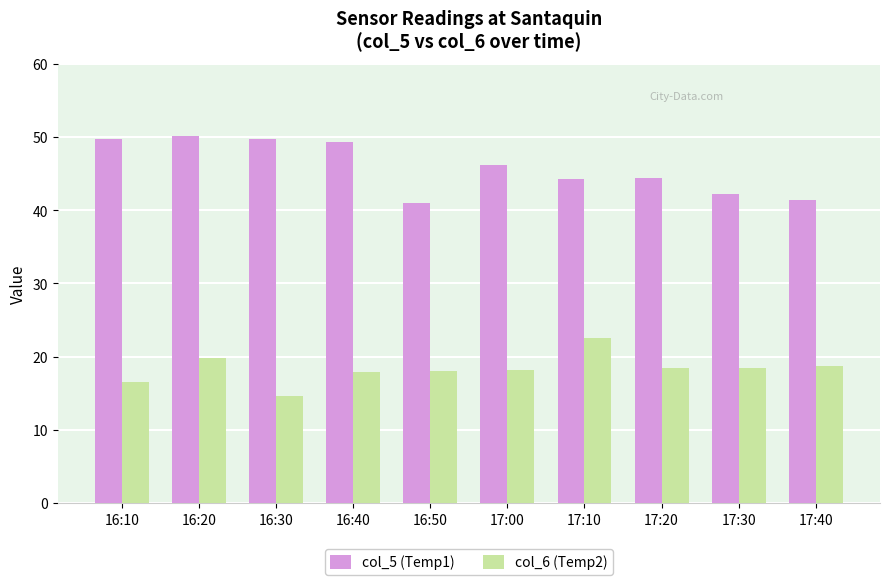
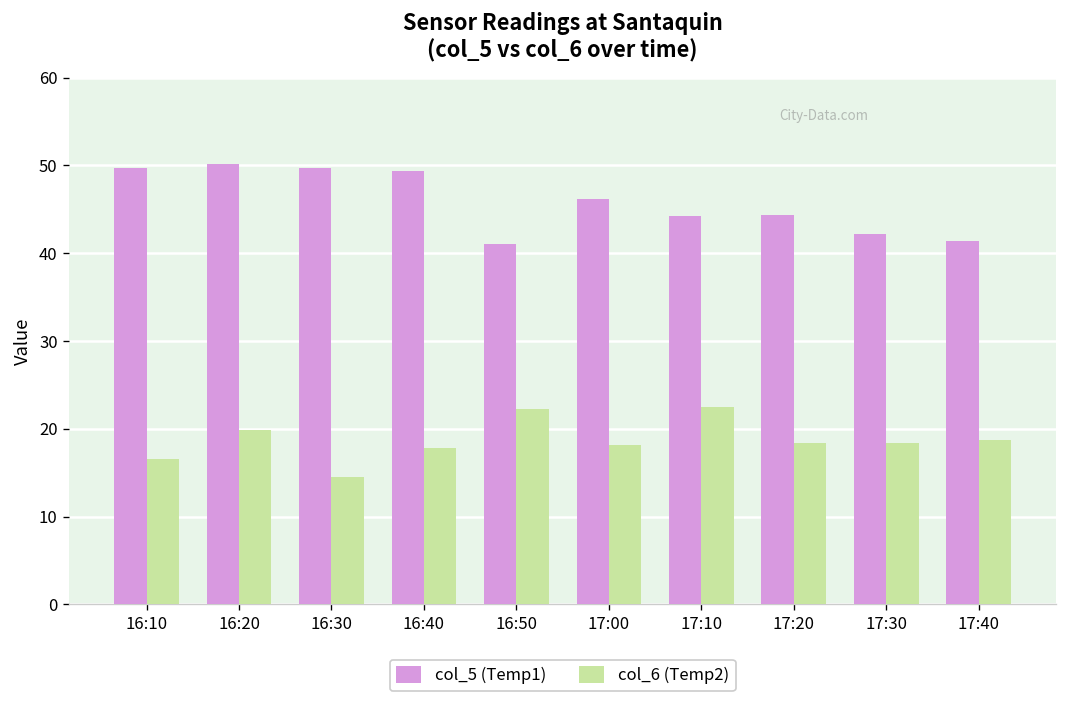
col_6 (Temp2), 16:50: 18 -> 22
